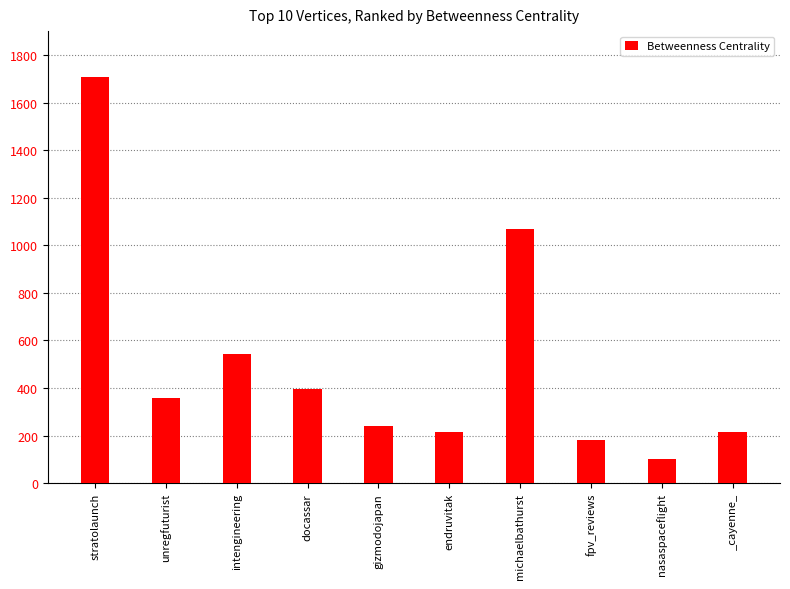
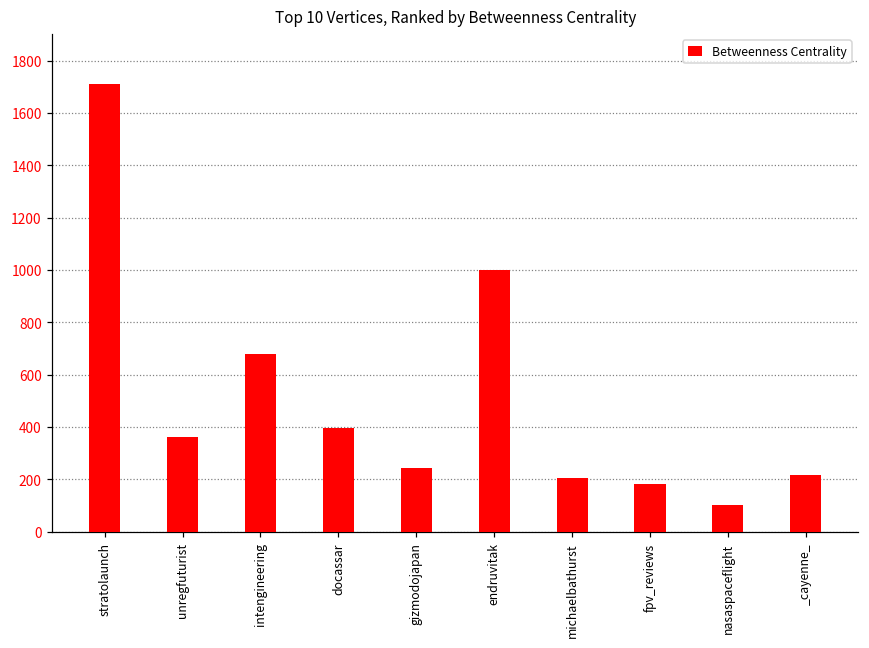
intengineering: 550 -> 680
endruvitak: 210 -> 1000
michaelbathurst: 1070 -> 210
